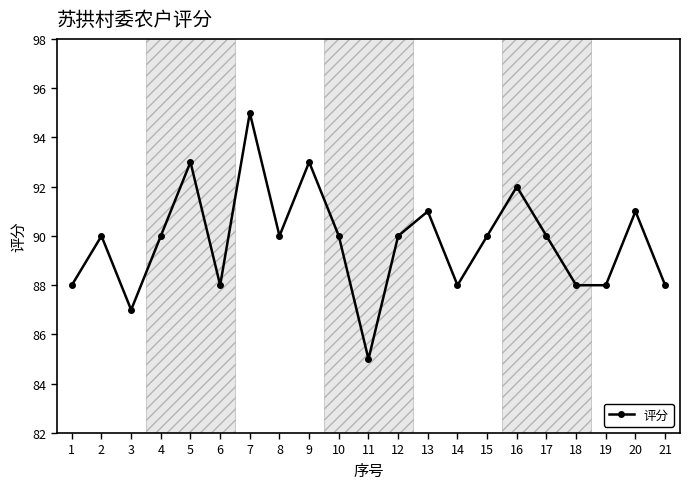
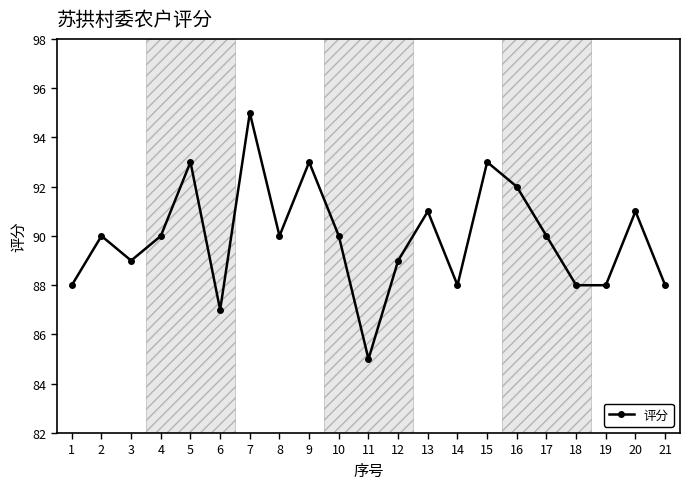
3: 87 -> 89
6: 88 -> 87
12: 90 -> 89
15: 90 -> 93
